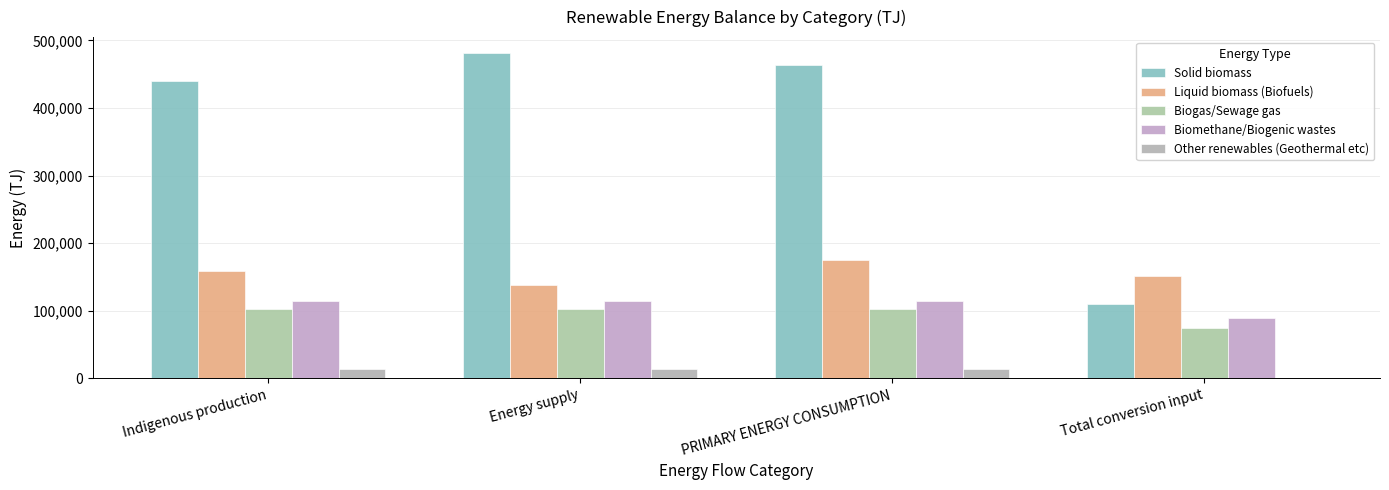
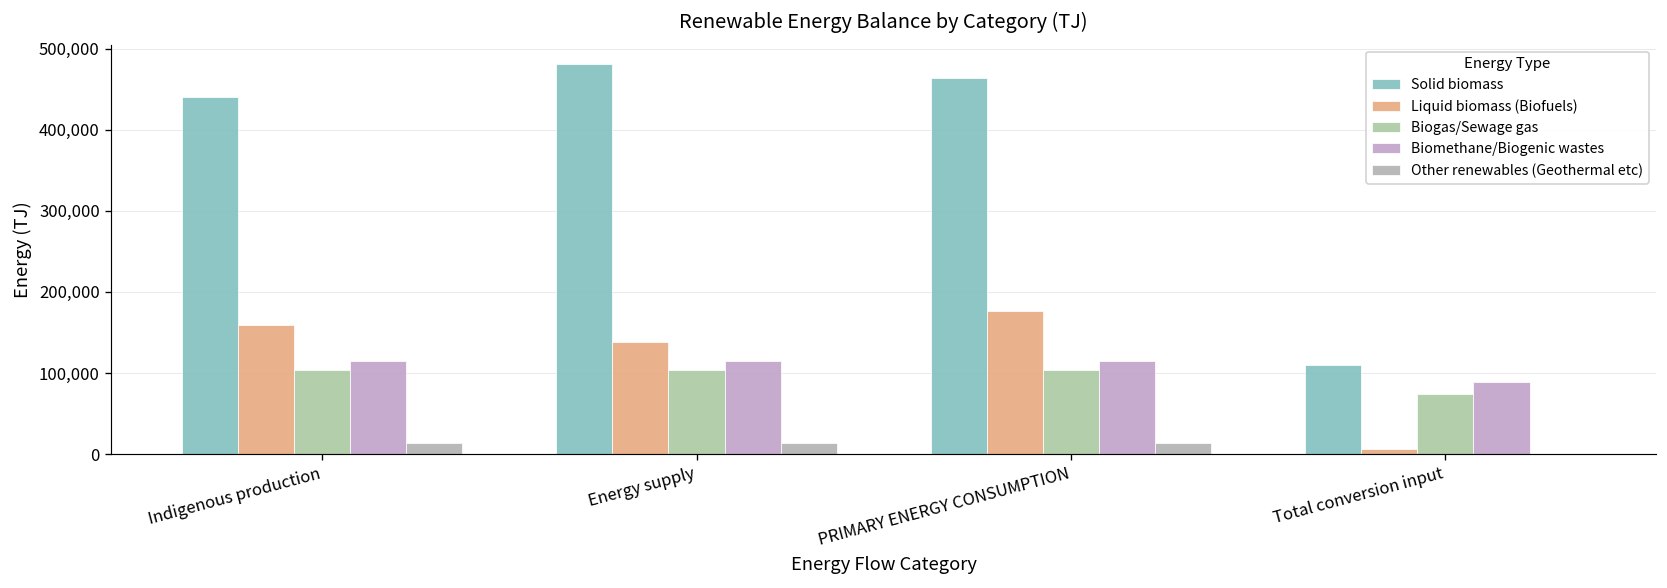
Liquid biomass (Biofuels), Total conversion input: 150,000 -> 10,000
